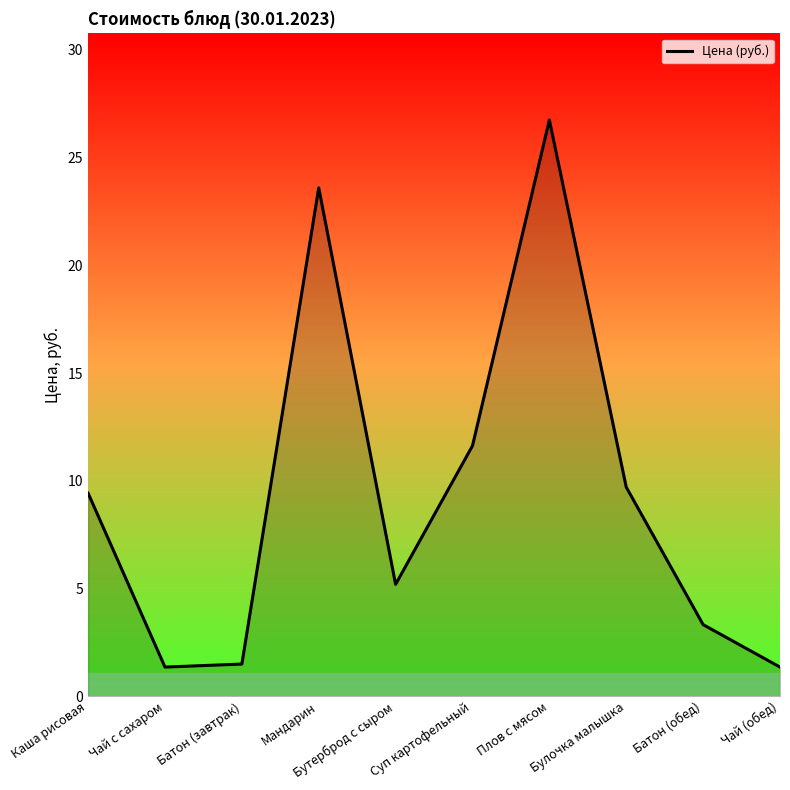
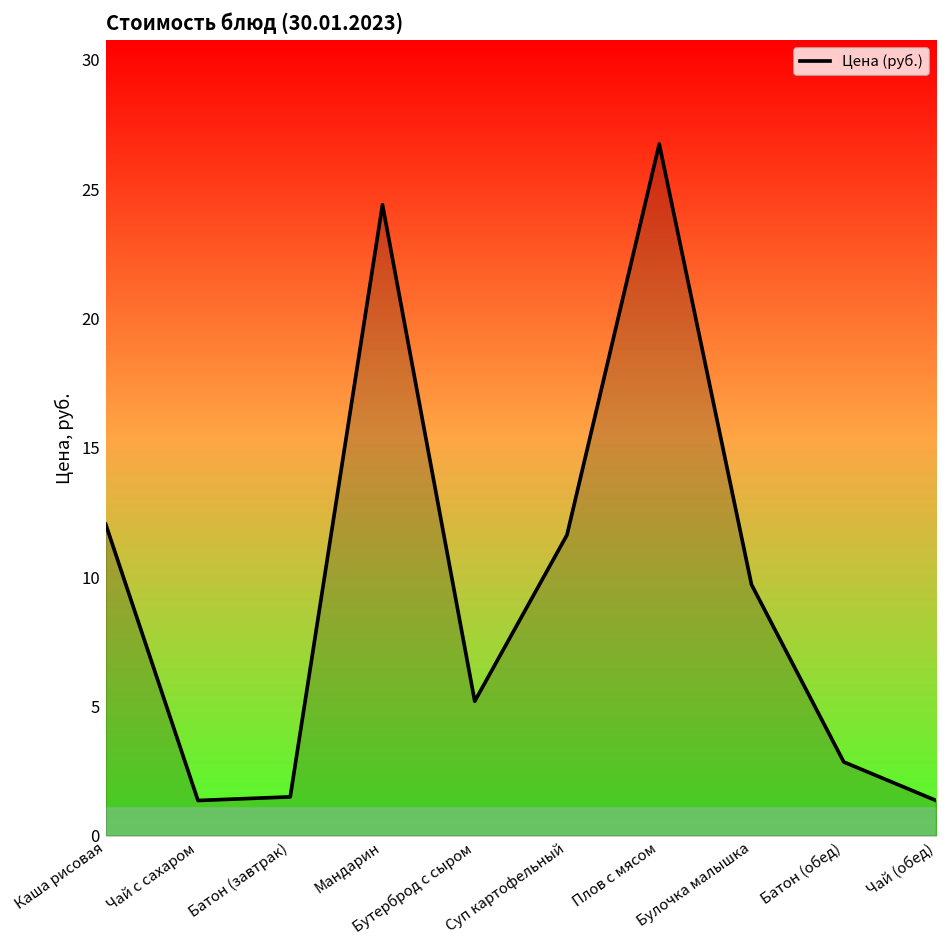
Каша рисовая: 9.4 -> 12.0
Мандарин: 23.6 -> 24.4
Батон (обед): 3.3 -> 2.9
